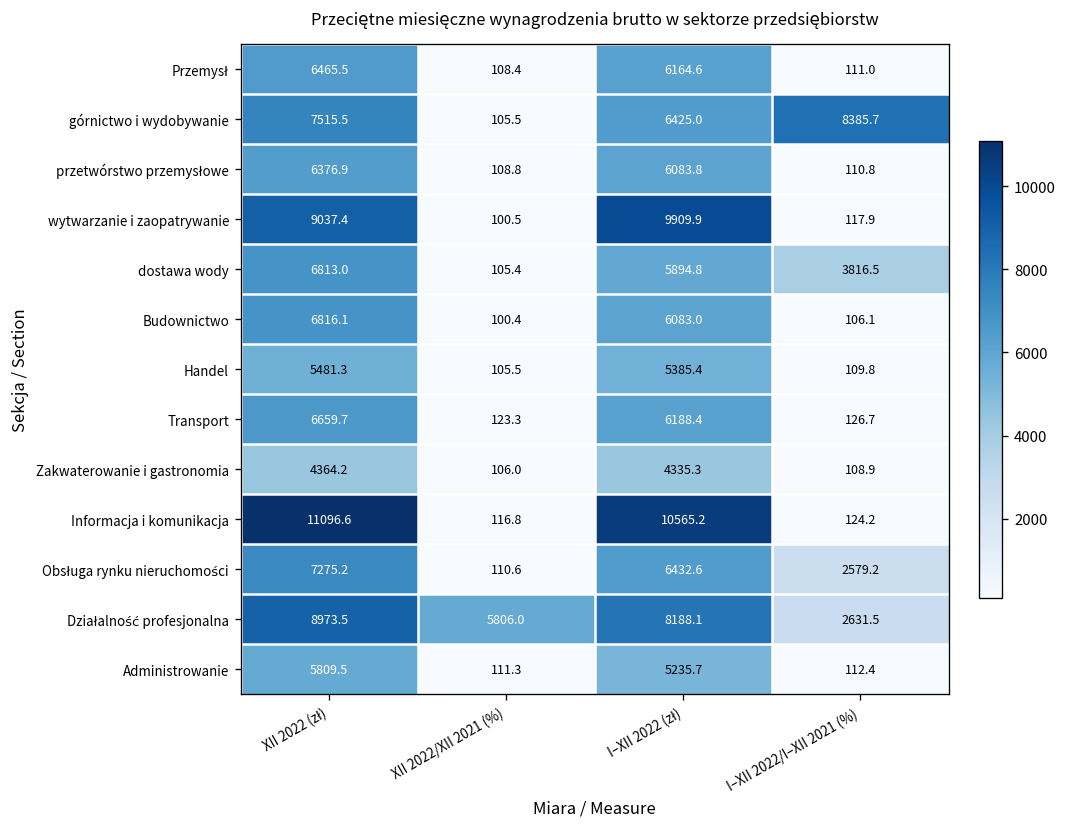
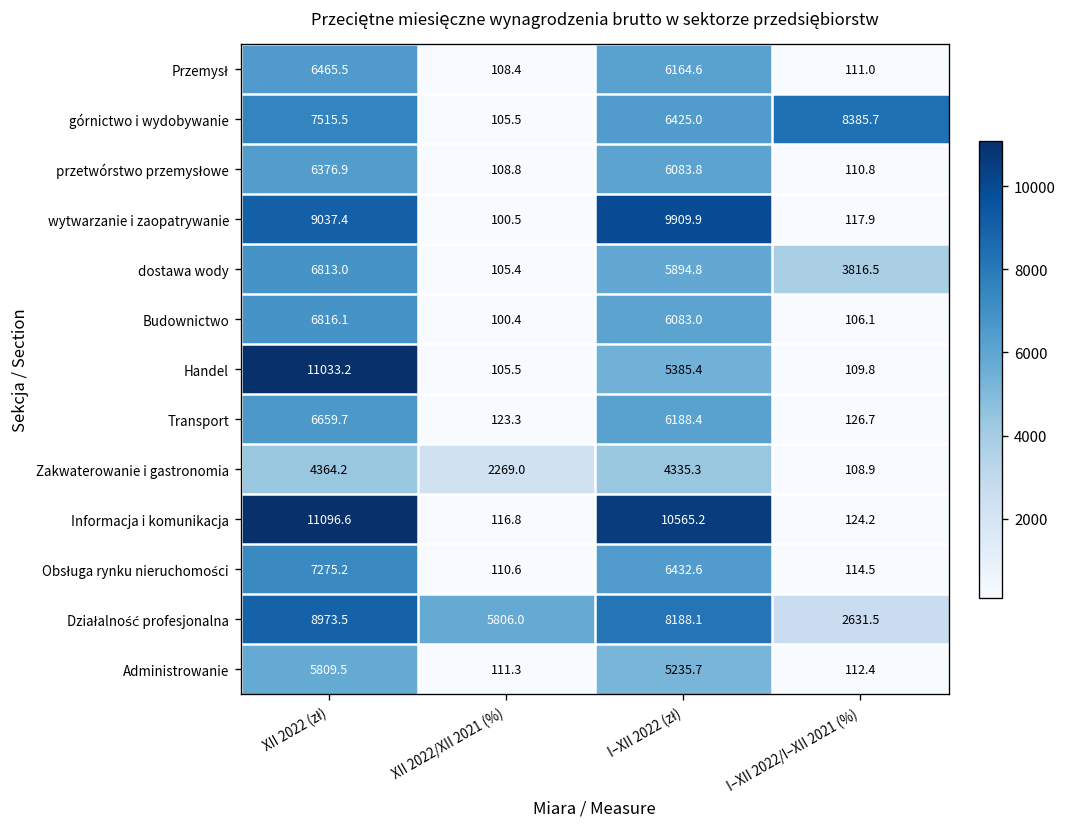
Handel, XII 2022 (zł): 5481.3 -> 11033.2
Zakwaterowanie i gastronomia, XII 2022/XII 2021 (%): 106.0 -> 2269.0
Obsługa rynku nieruchomości, I–XII 2022/I–XII 2021 (%): 2579.2 -> 114.5
